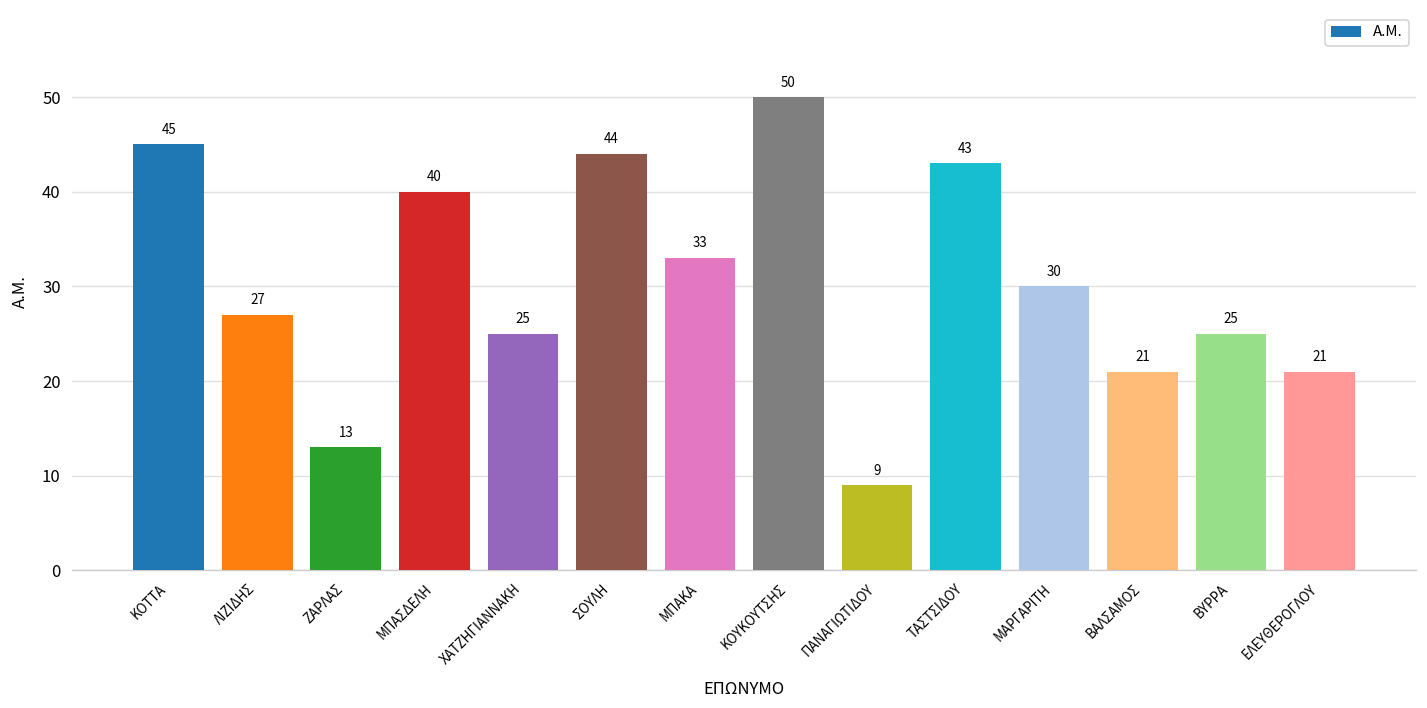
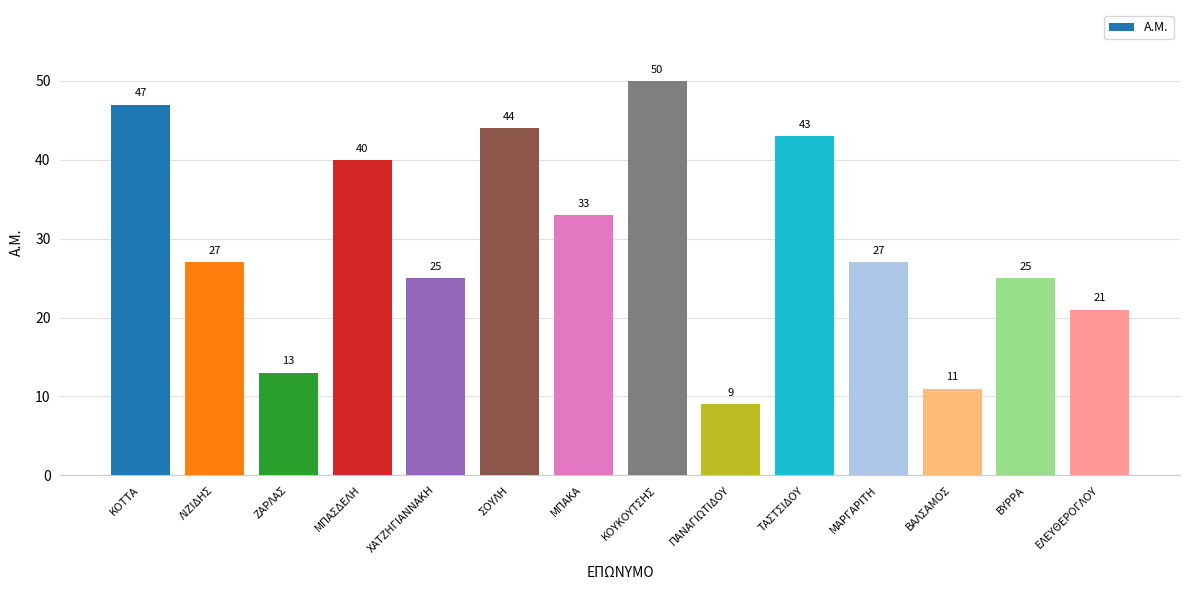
ΚΟΤΤΑ: 45 -> 47
ΜΑΡΓΑΡΙΤΗ: 30 -> 27
ΒΑΛΣΑΜΟΣ: 21 -> 11
